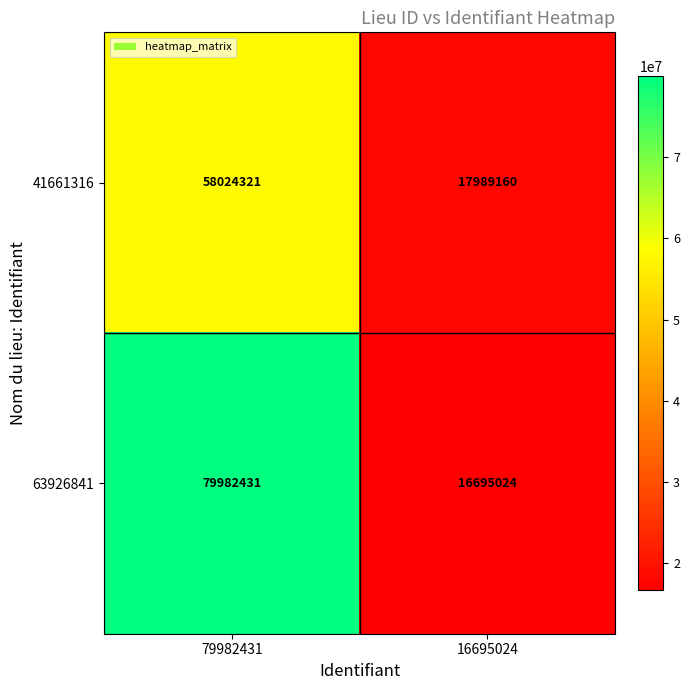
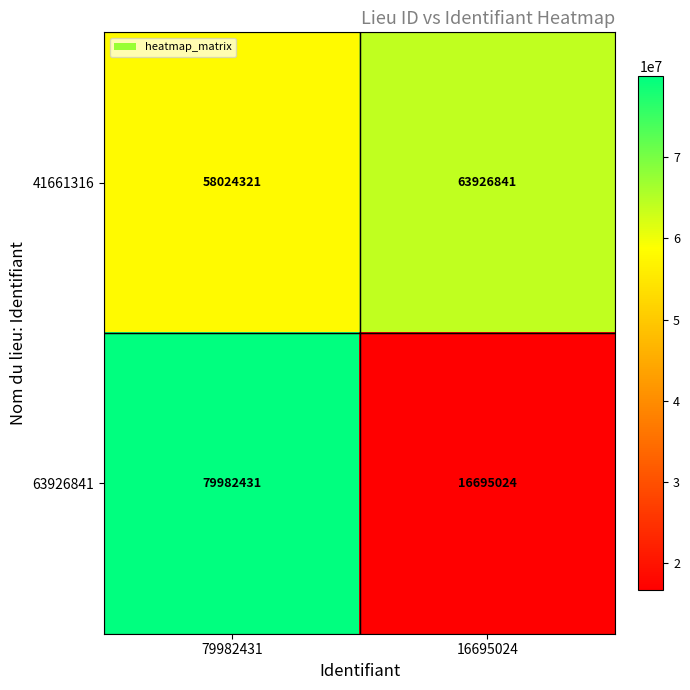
41661316, 16695024: 17989160 -> 63926841
